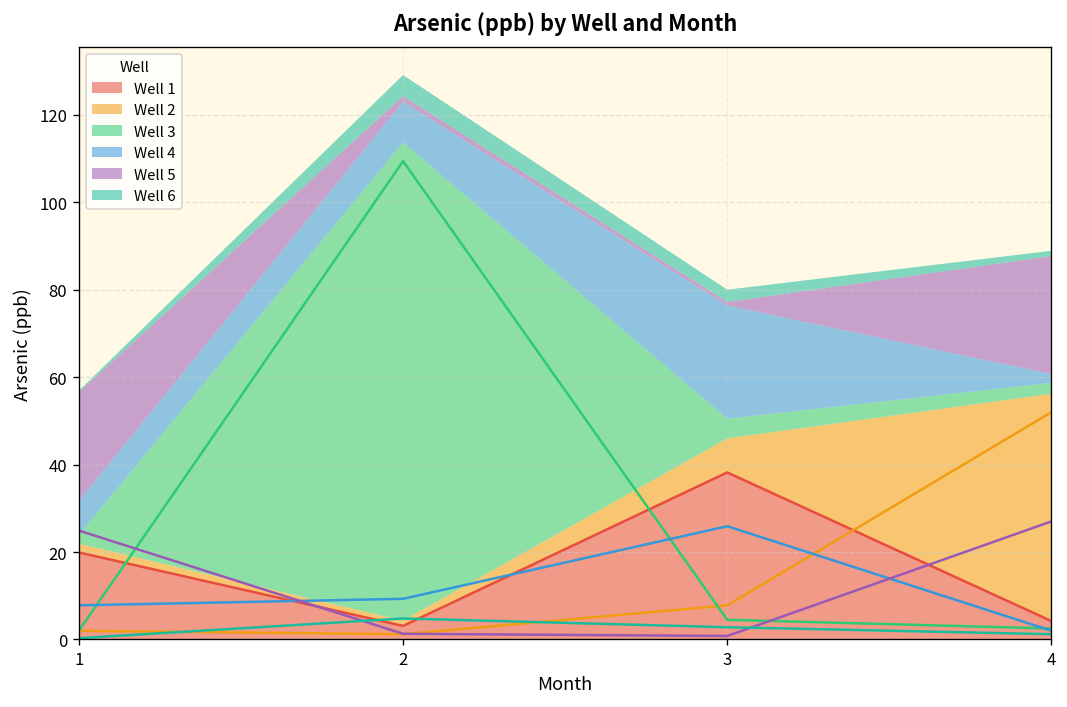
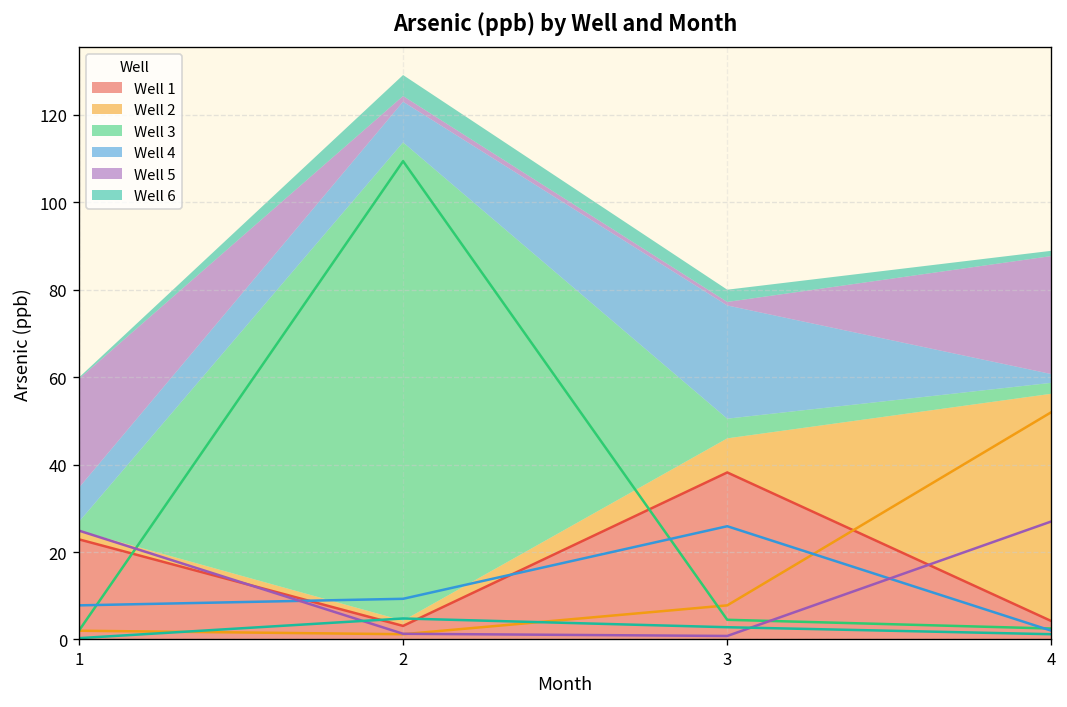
Well 1, 1: 20 -> 23
